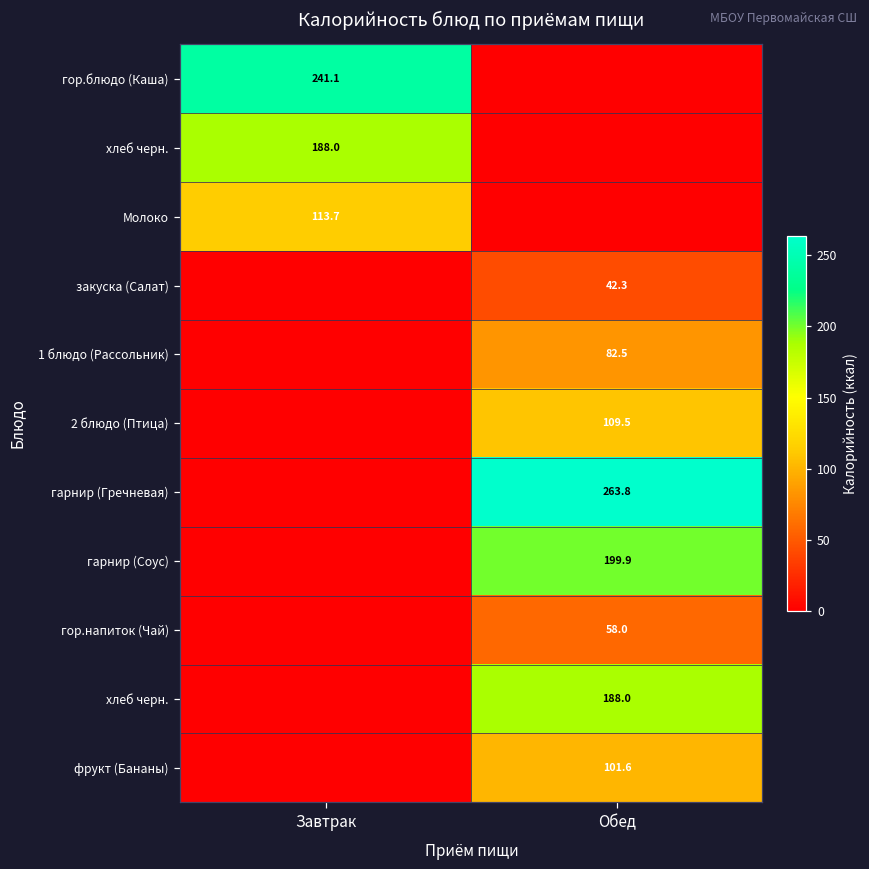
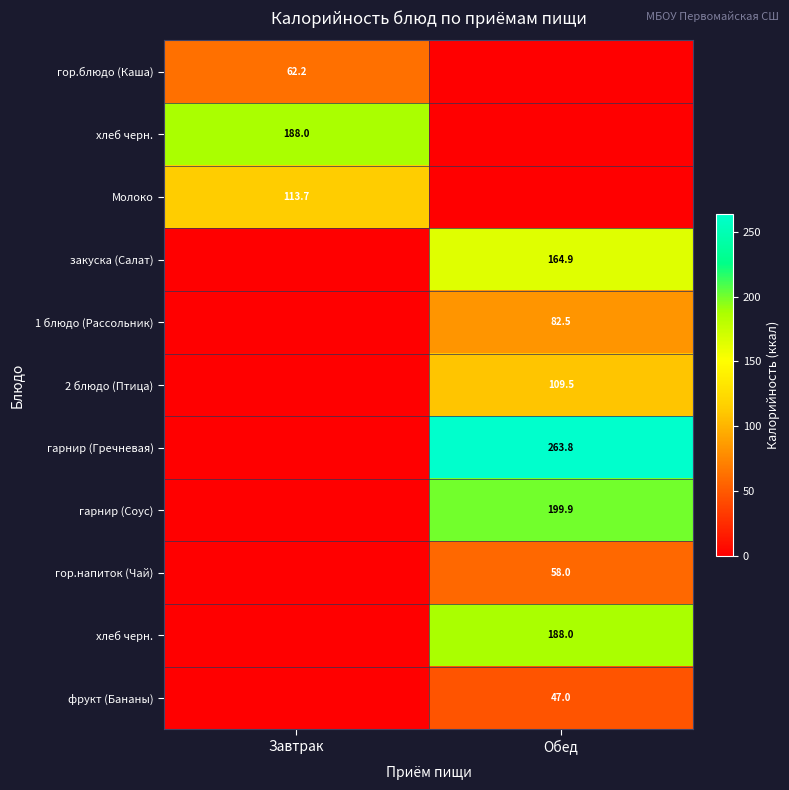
гор.блюдо (Каша), Завтрак: 241.1 -> 62.2
закуска (Салат), Обед: 42.3 -> 164.9
фрукт (Бананы), Обед: 101.6 -> 47.0
